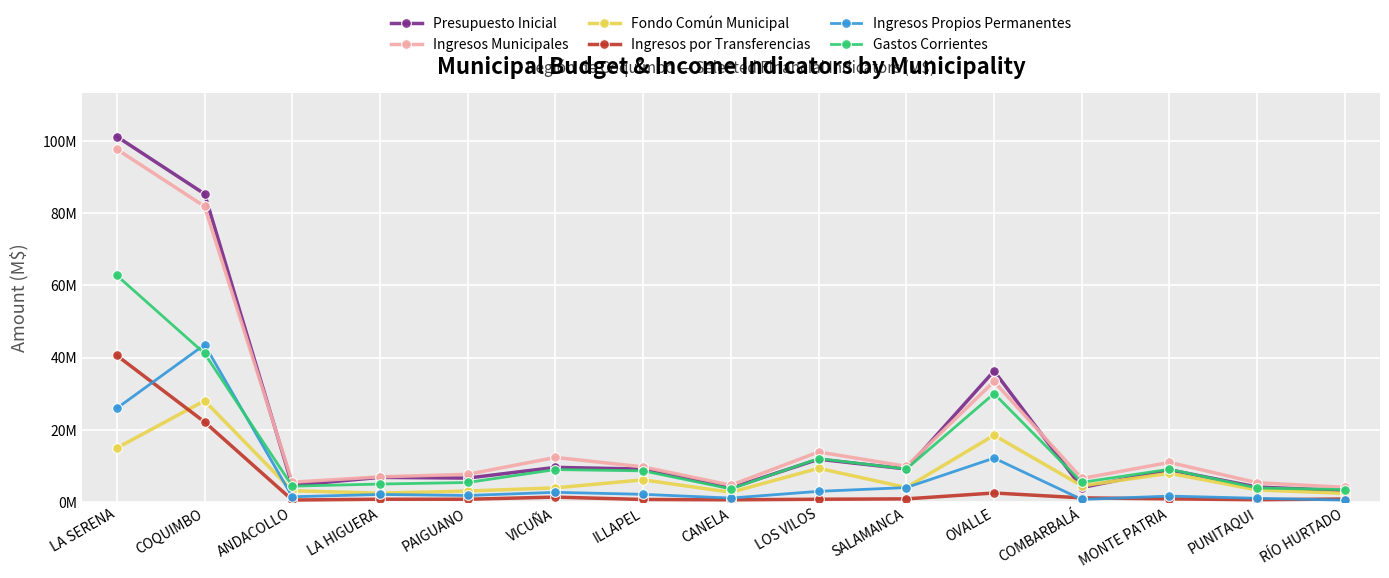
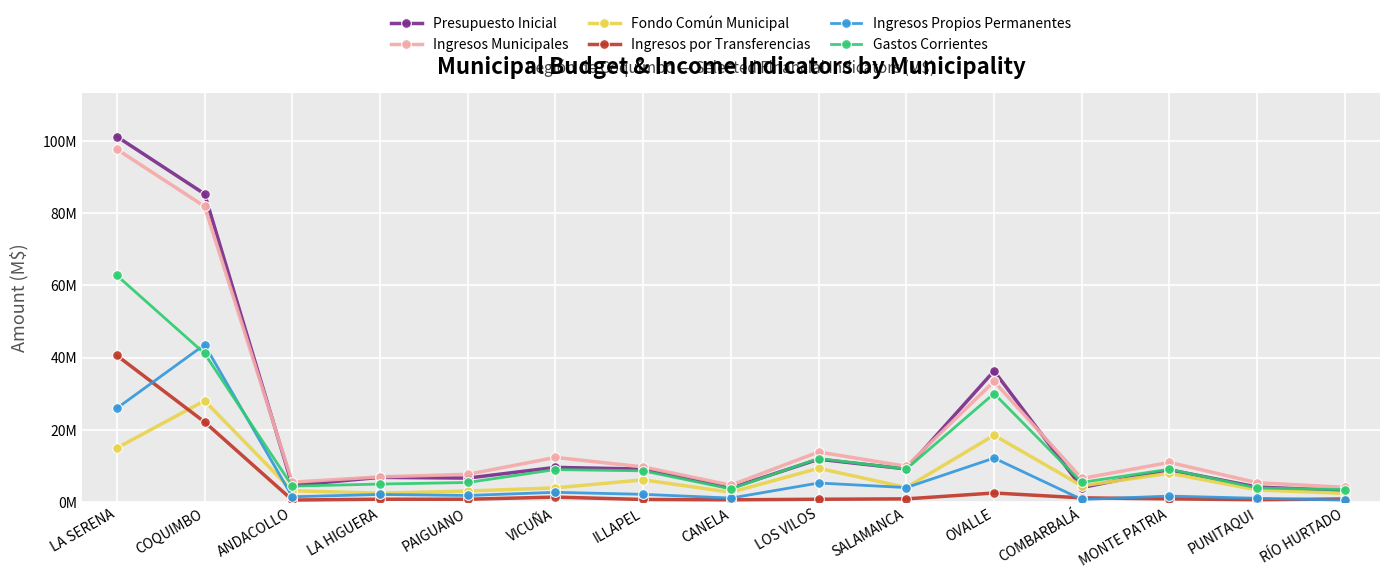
Ingresos Propios Permanentes, LOS VILOS: 3000000 -> 5000000
